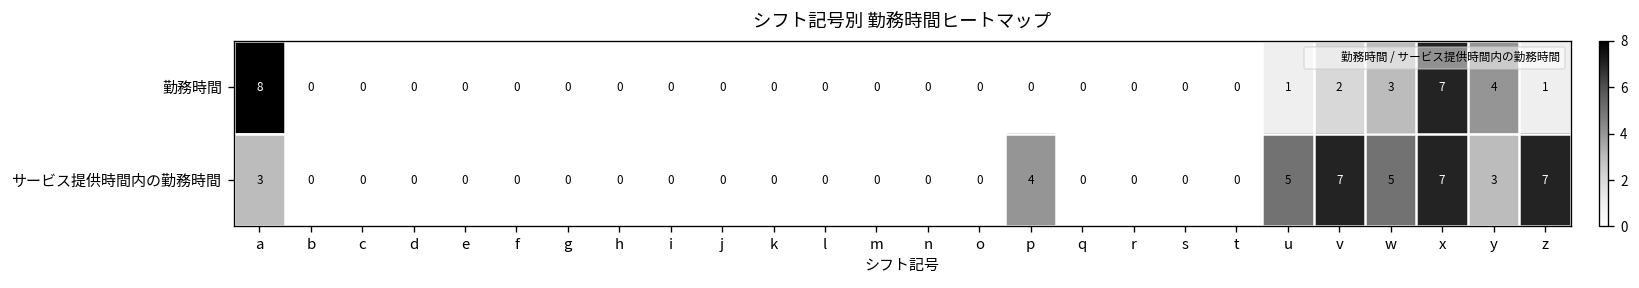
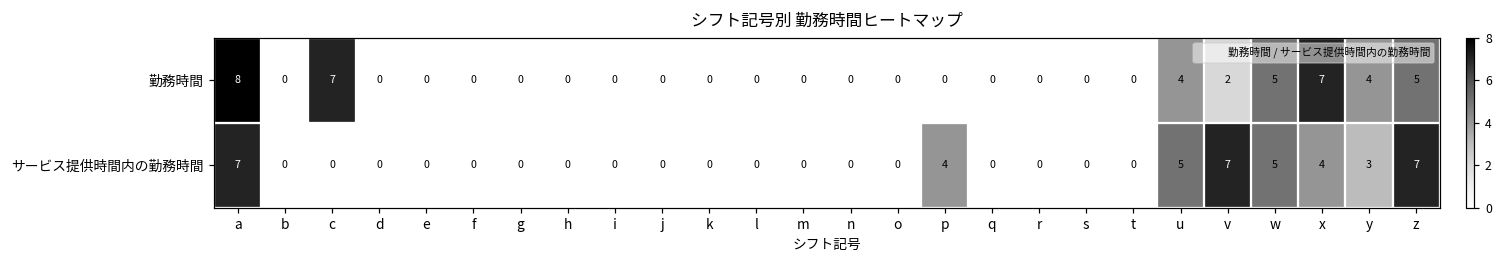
勤務時間, c: 0 -> 7
勤務時間, u: 1 -> 4
勤務時間, w: 3 -> 5
勤務時間, z: 1 -> 5
サービス提供時間内の勤務時間, a: 3 -> 7
サービス提供時間内の勤務時間, x: 7 -> 4
